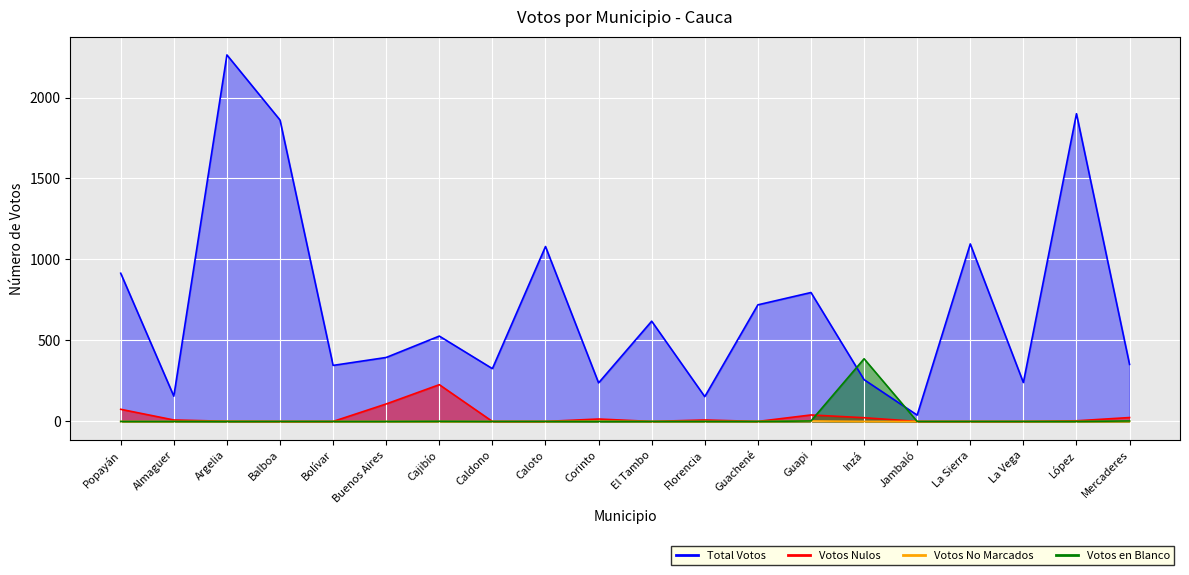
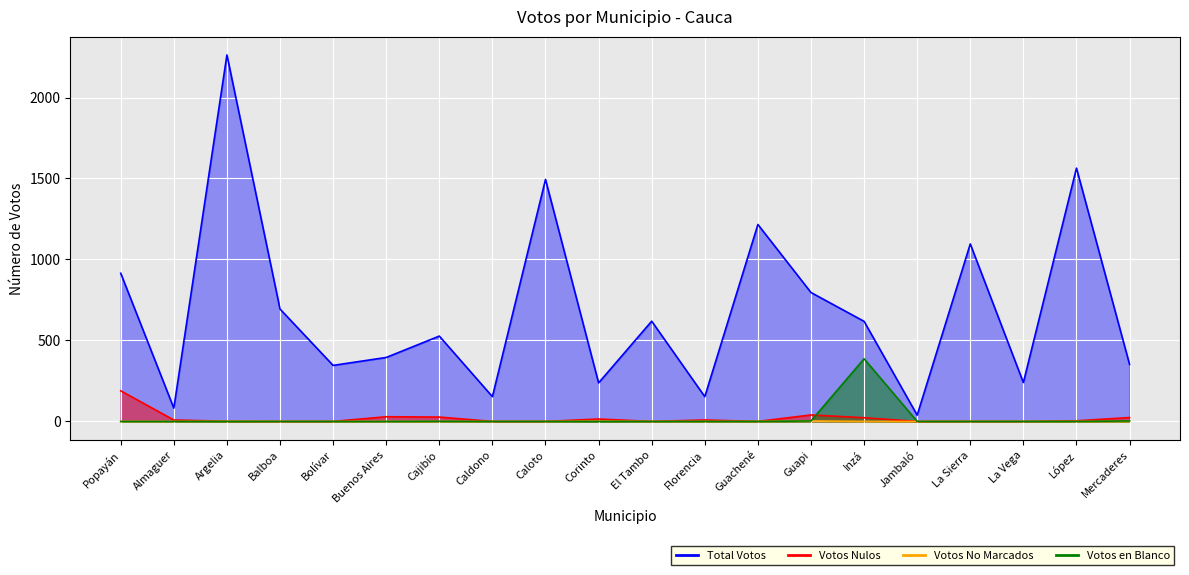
Votos Nulos, Popayán: 80 -> 190
Total Votos, Almaguer: 160 -> 80
Total Votos, Balboa: 1860 -> 690
Votos Nulos, Buenos Aires: 110 -> 30
Votos Nulos, Cajibío: 230 -> 30
Total Votos, Caldono: 330 -> 150
Total Votos, Caloto: 1080 -> 1490
Total Votos, Guachené: 720 -> 1220
Total Votos, Inzá: 260 -> 620
Total Votos, López: 1900 -> 1560
